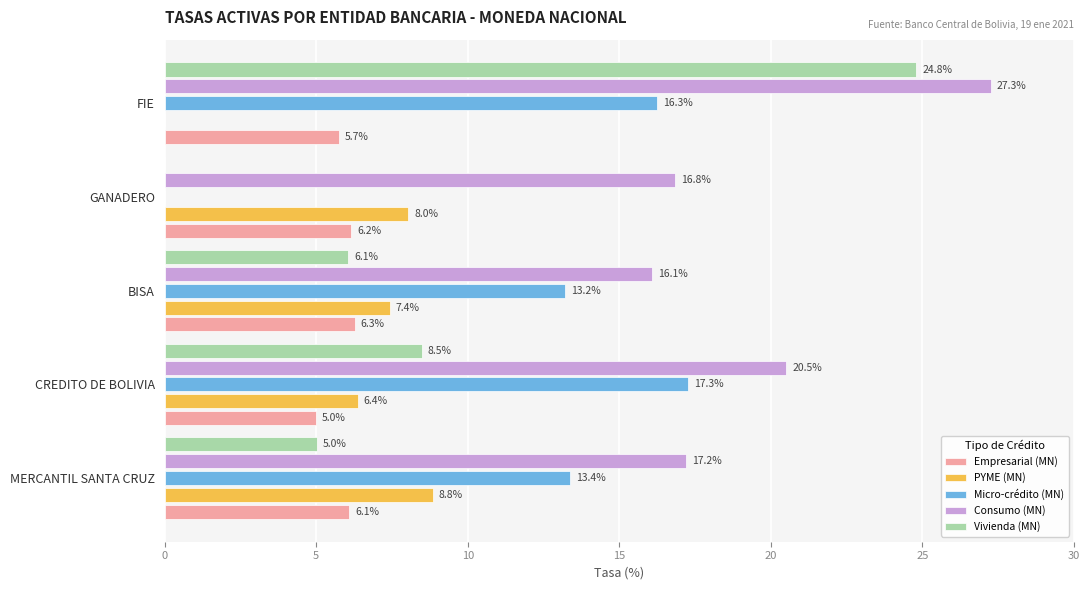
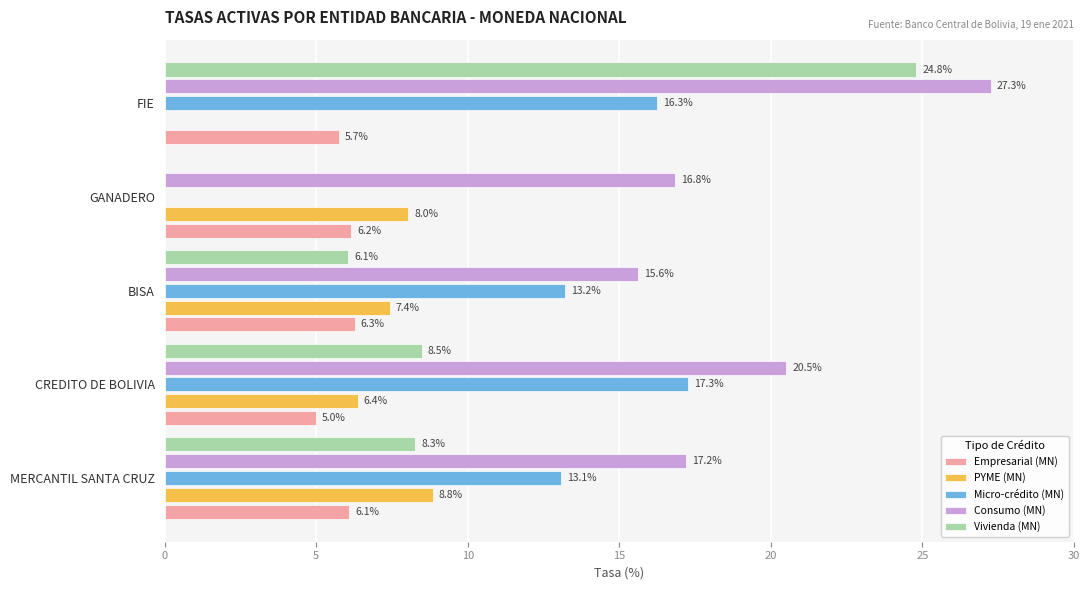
Consumo (MN), BISA: 16.1% -> 15.6%
Vivienda (MN), MERCANTIL SANTA CRUZ: 5.0% -> 8.3%
Micro-crédito (MN), MERCANTIL SANTA CRUZ: 13.4% -> 13.1%
